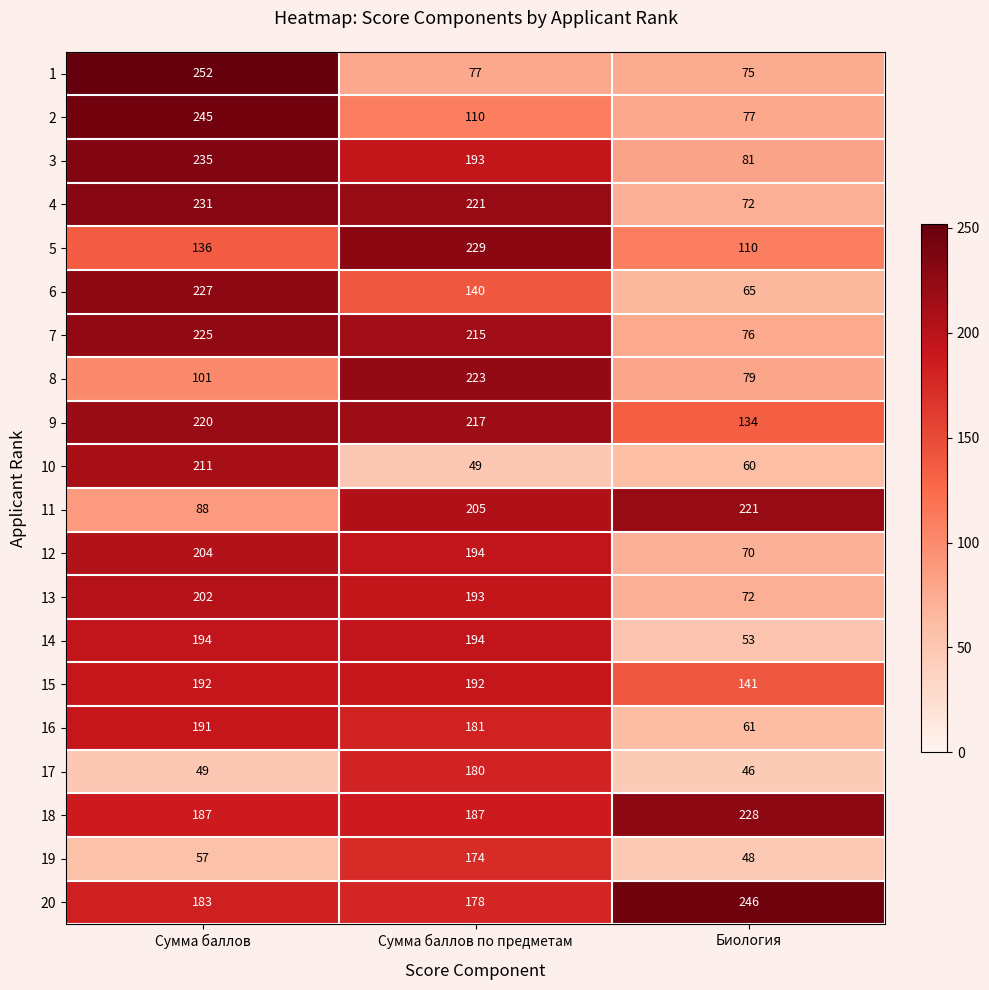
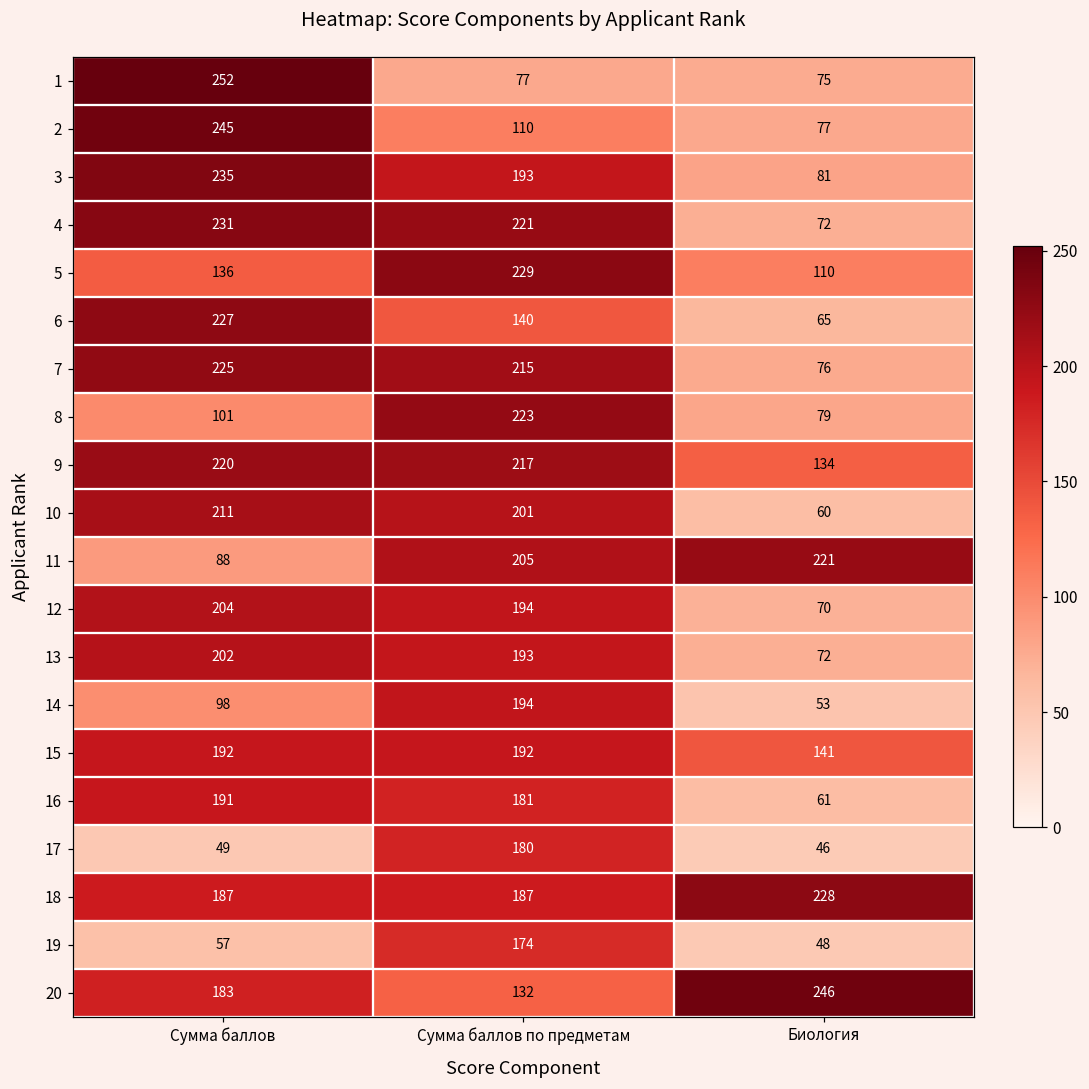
10, Сумма баллов по предметам: 49 -> 201
14, Сумма баллов: 194 -> 98
20, Сумма баллов по предметам: 178 -> 132
